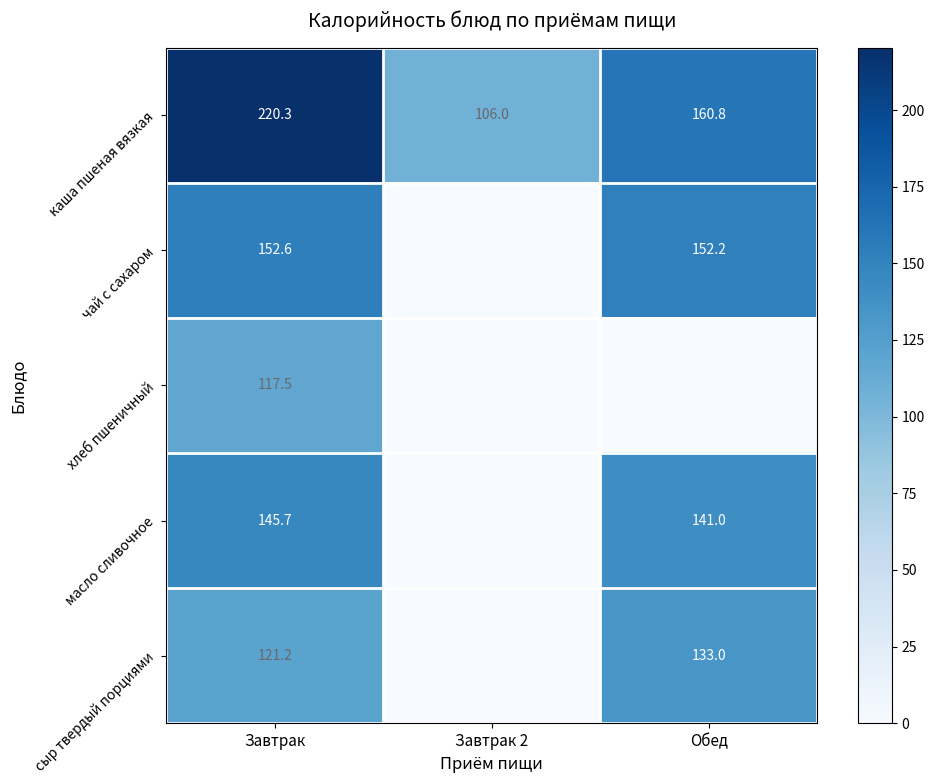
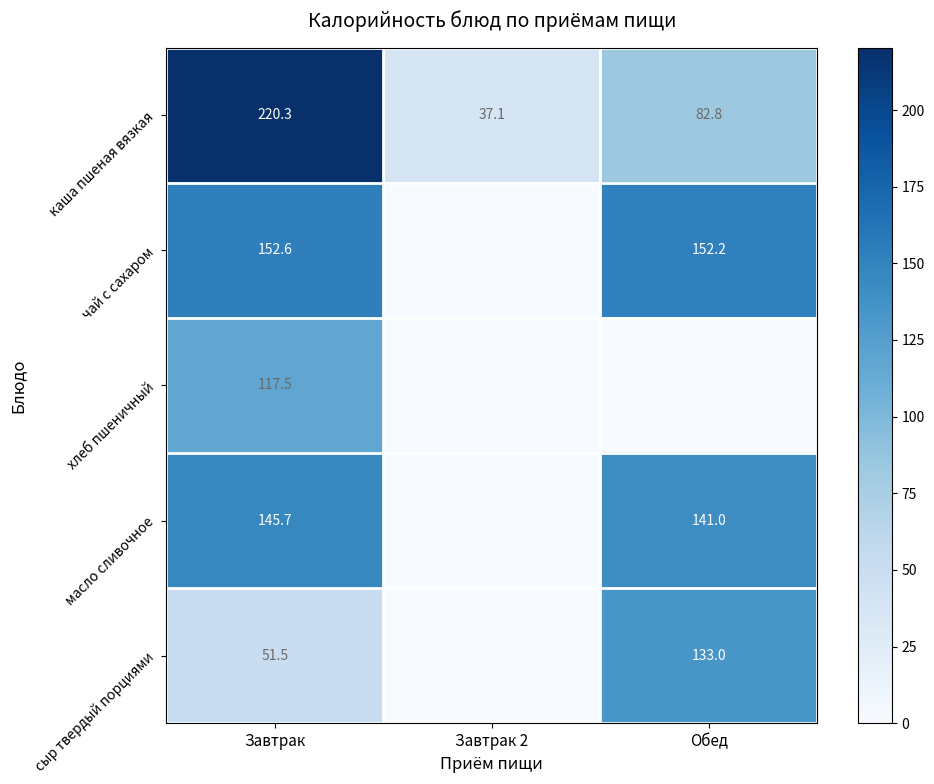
каша пшеная вязкая, Завтрак 2: 106.0 -> 37.1
каша пшеная вязкая, Обед: 160.8 -> 82.8
сыр твердый порциями, Завтрак: 121.2 -> 51.5
